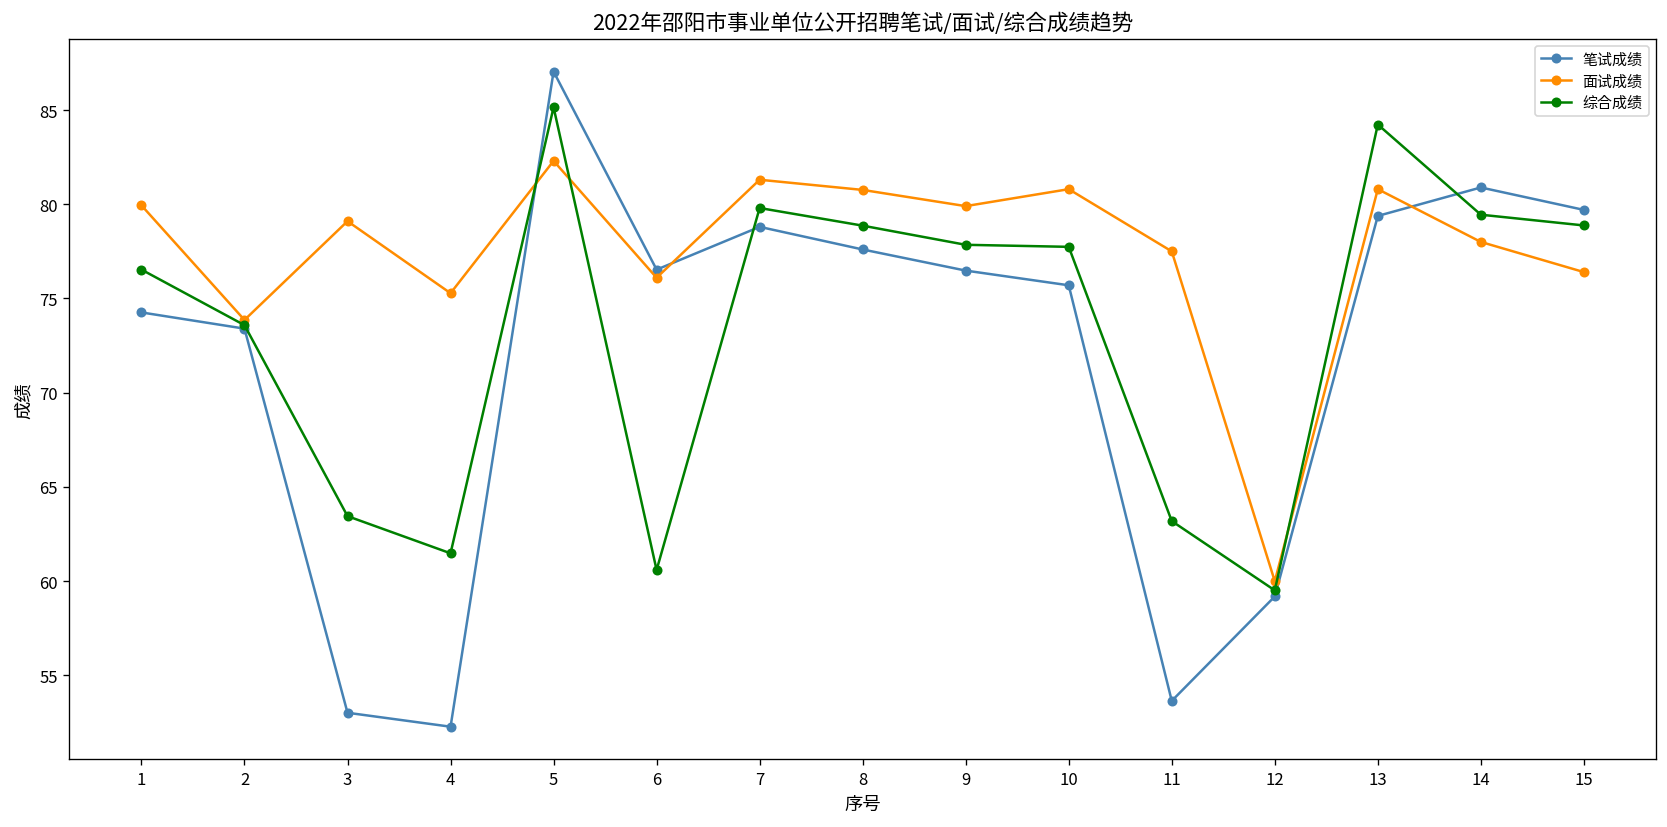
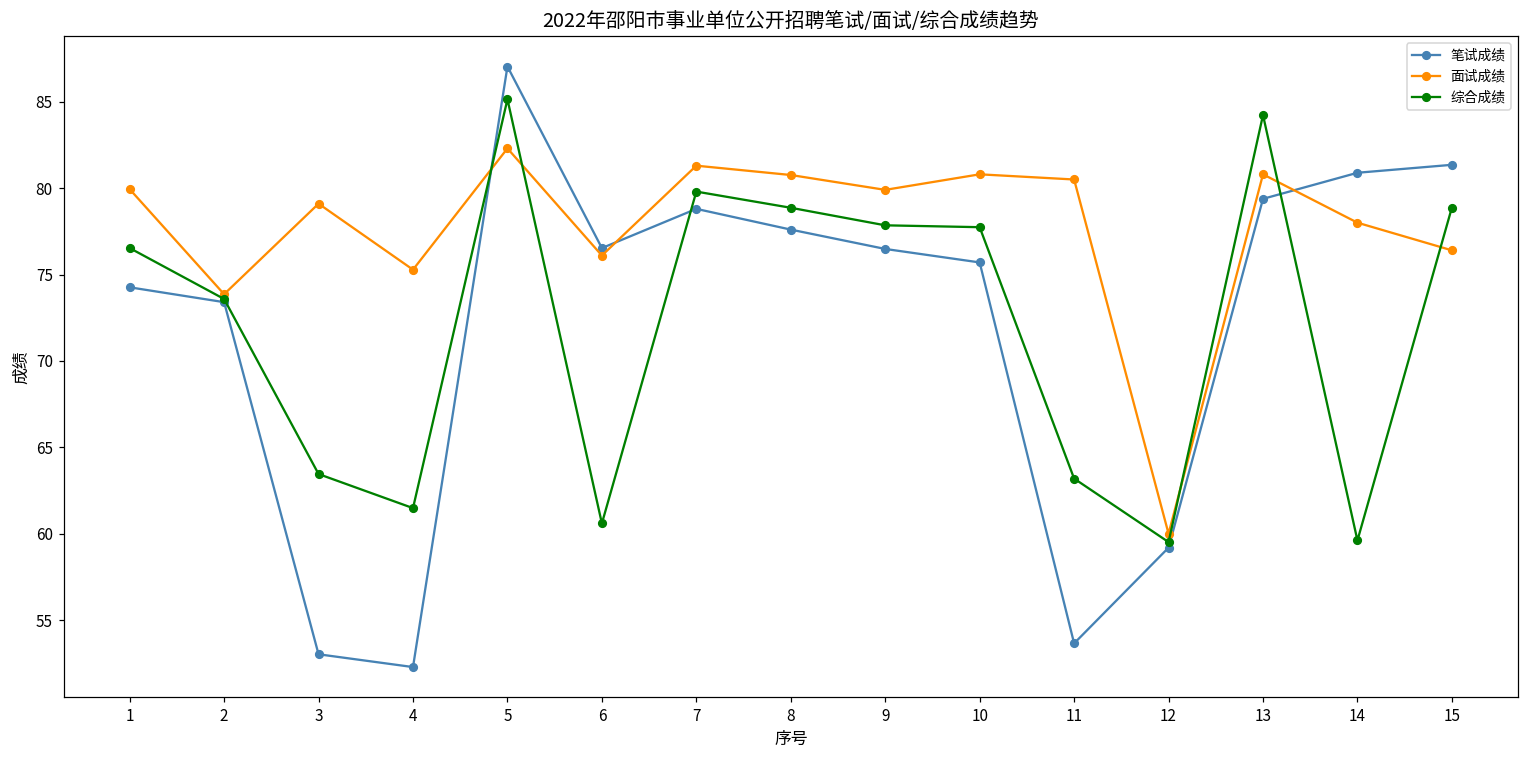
面试成绩, 11: 77.5 -> 80.5
综合成绩, 14: 79.4 -> 59.6
笔试成绩, 15: 79.7 -> 81.4
